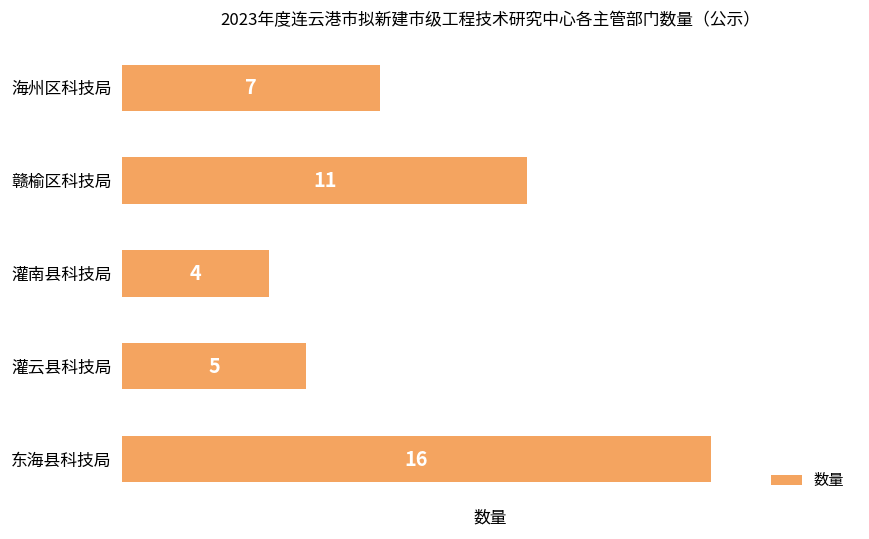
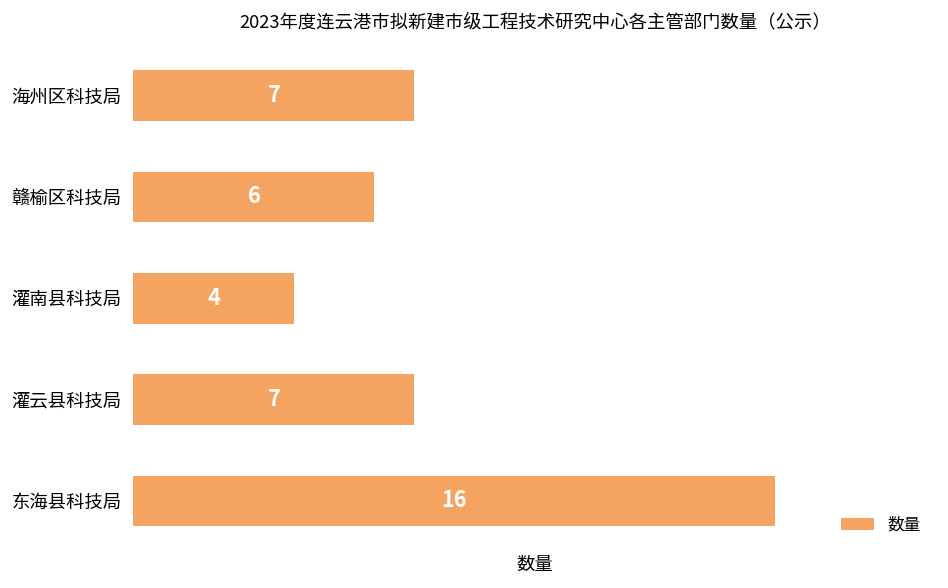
赣榆区科技局: 11 -> 6
灌云县科技局: 5 -> 7
